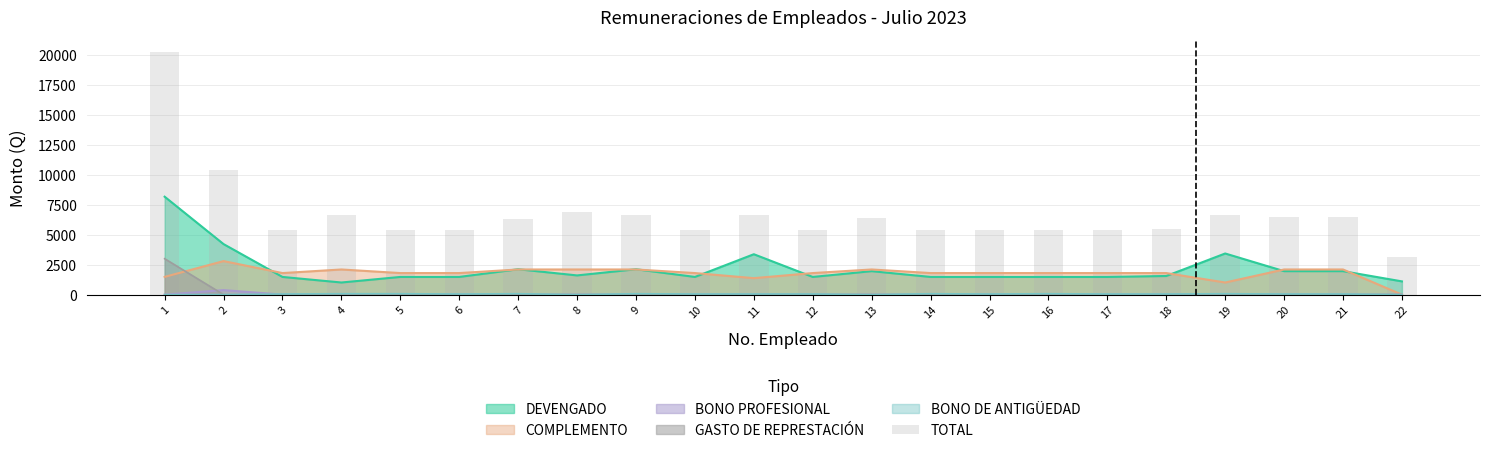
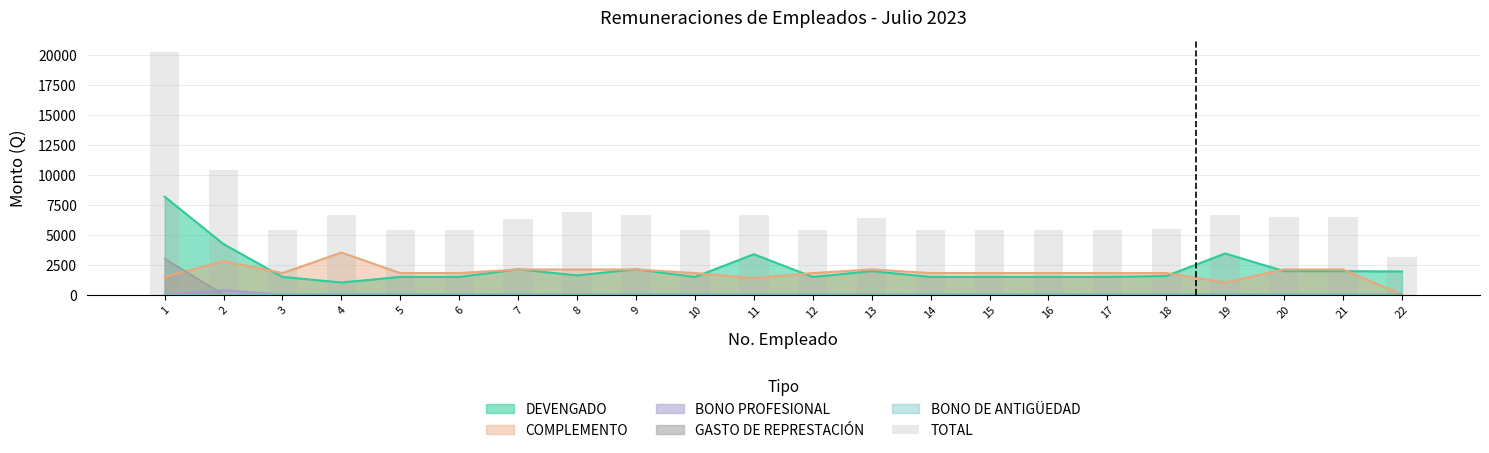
COMPLEMENTO, 4: 2100 -> 3500
DEVENGADO, 22: 1100 -> 1900
